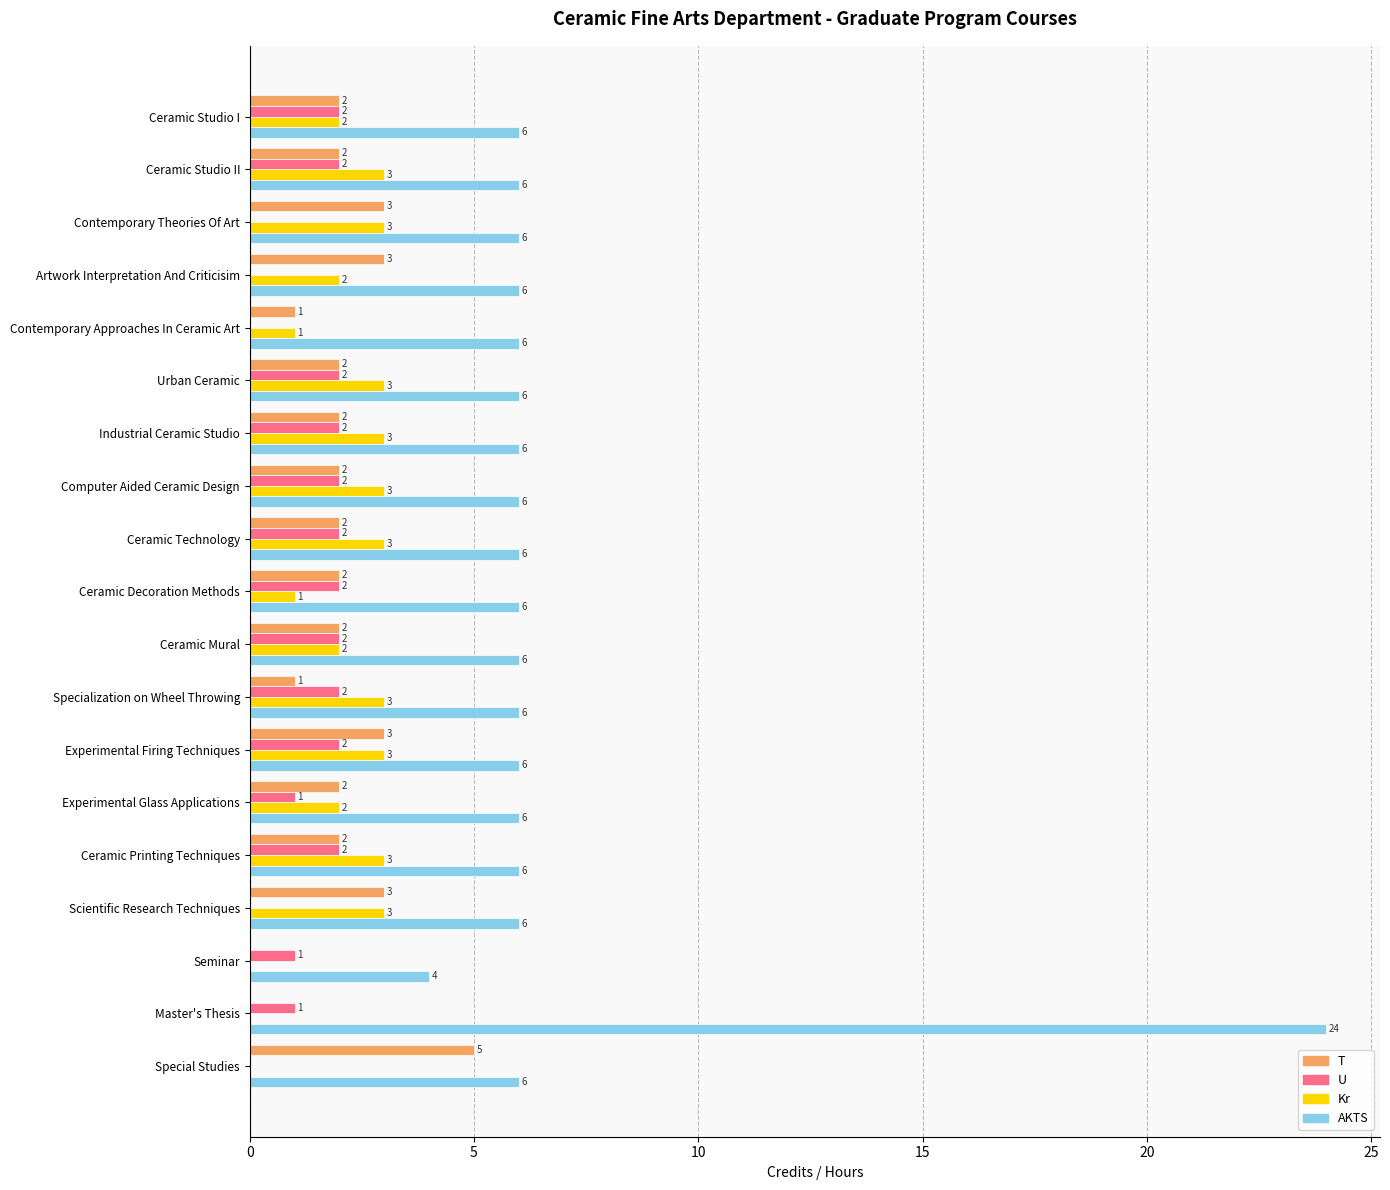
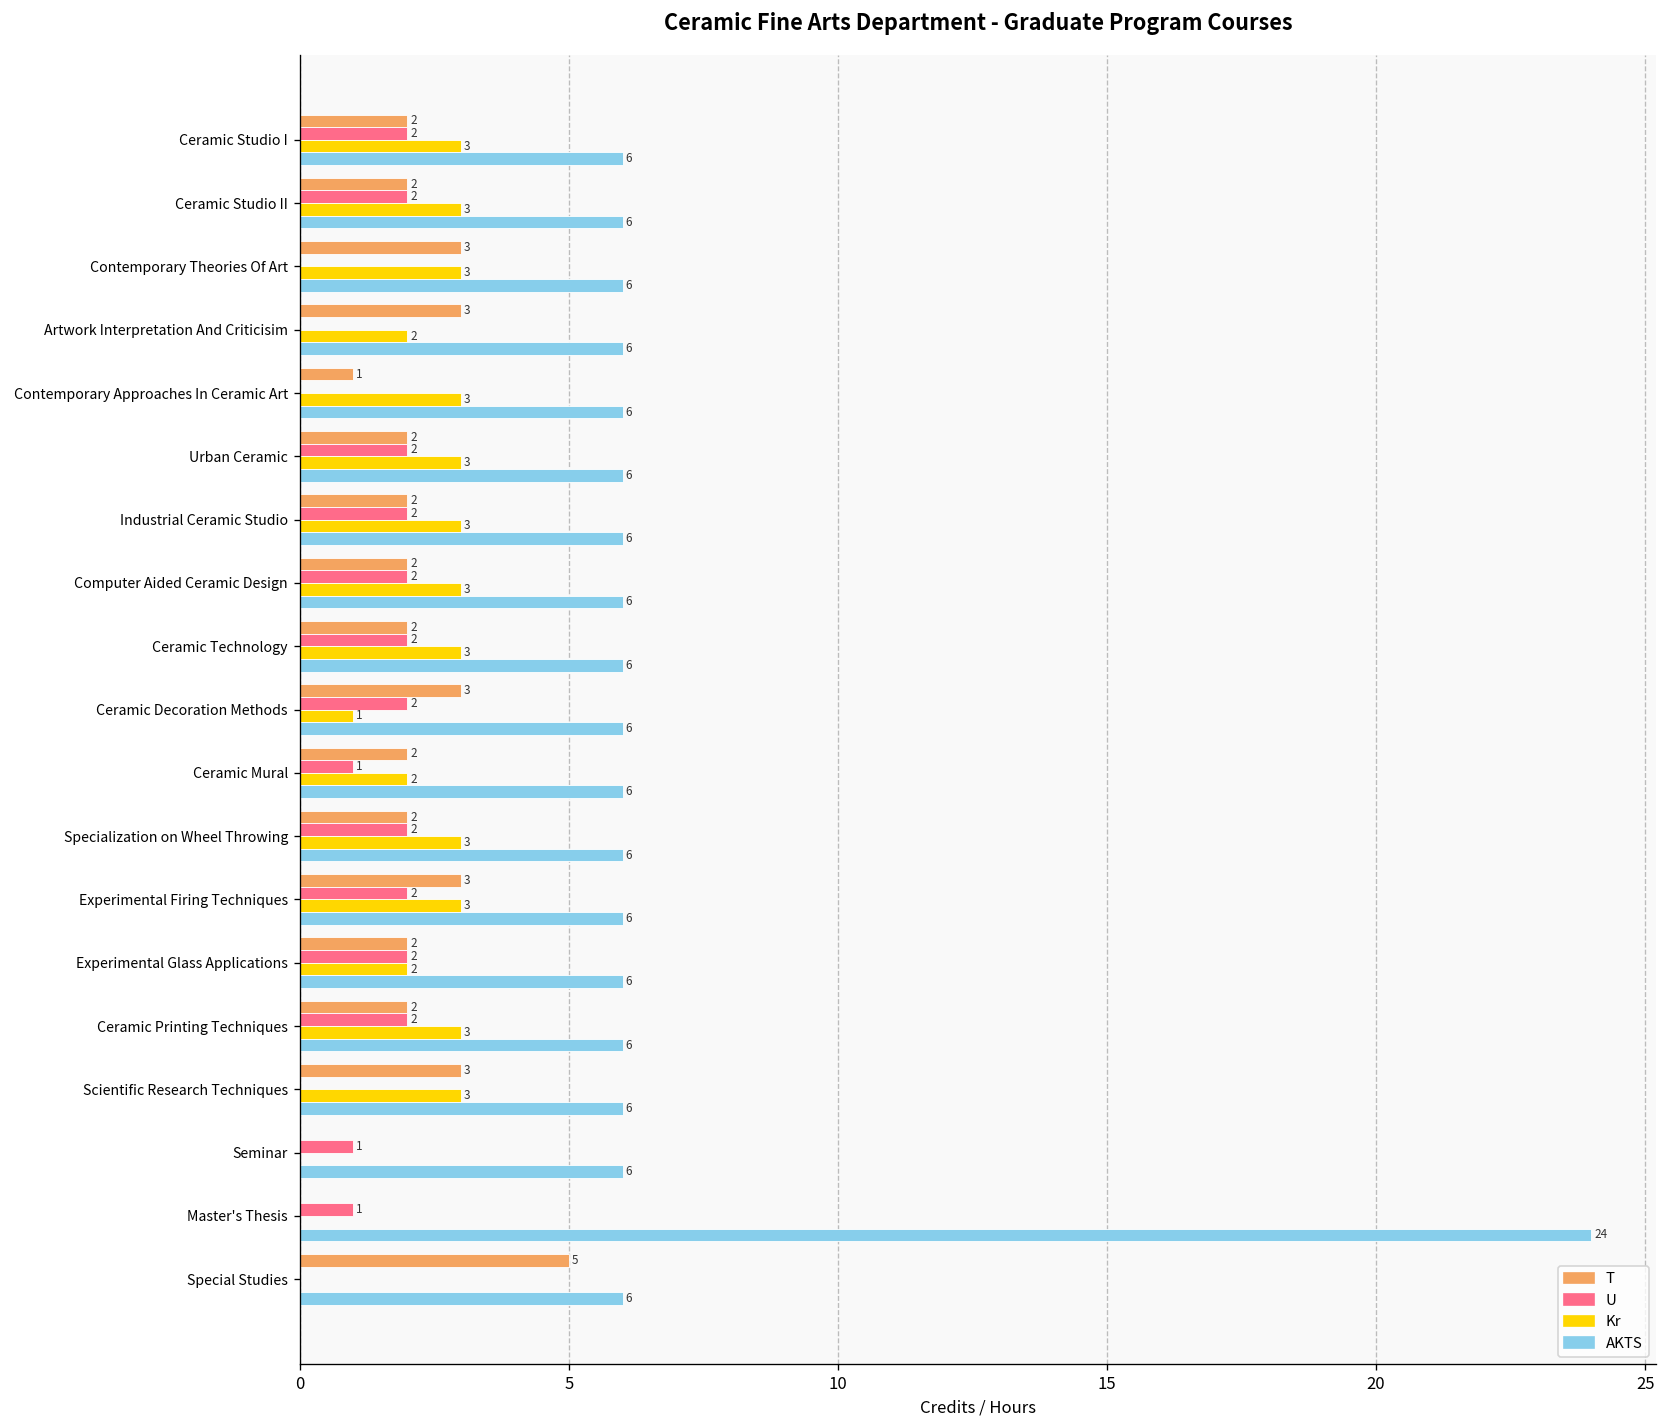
Kr, Ceramic Studio I: 2 -> 3
Kr, Contemporary Approaches In Ceramic Art: 1 -> 3
T, Ceramic Decoration Methods: 2 -> 3
U, Ceramic Mural: 2 -> 1
T, Specialization on Wheel Throwing: 1 -> 2
U, Experimental Glass Applications: 1 -> 2
AKTS, Seminar: 4 -> 6
